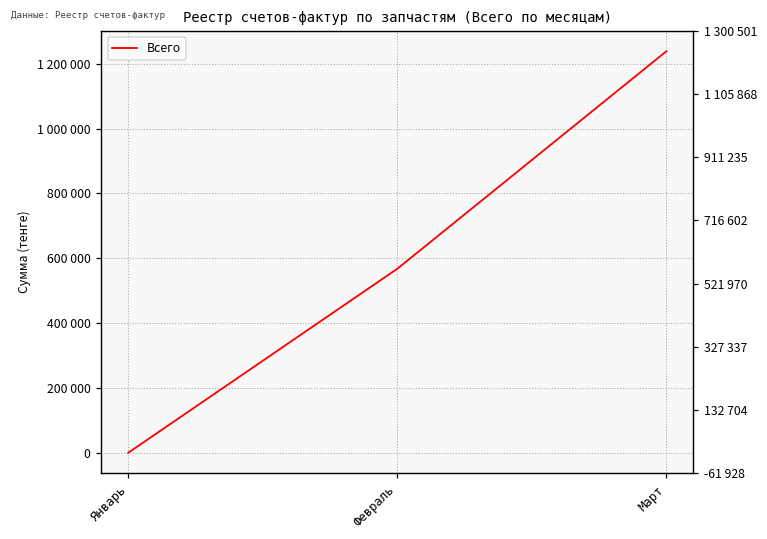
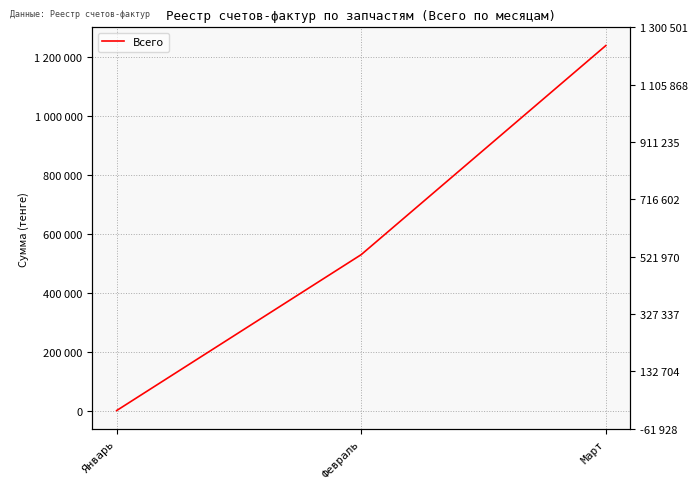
Февраль: 570000 -> 530000
